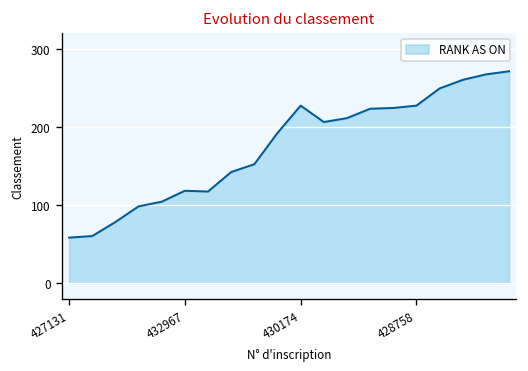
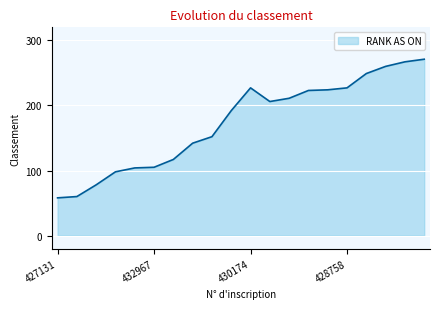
432967: 120 -> 110
